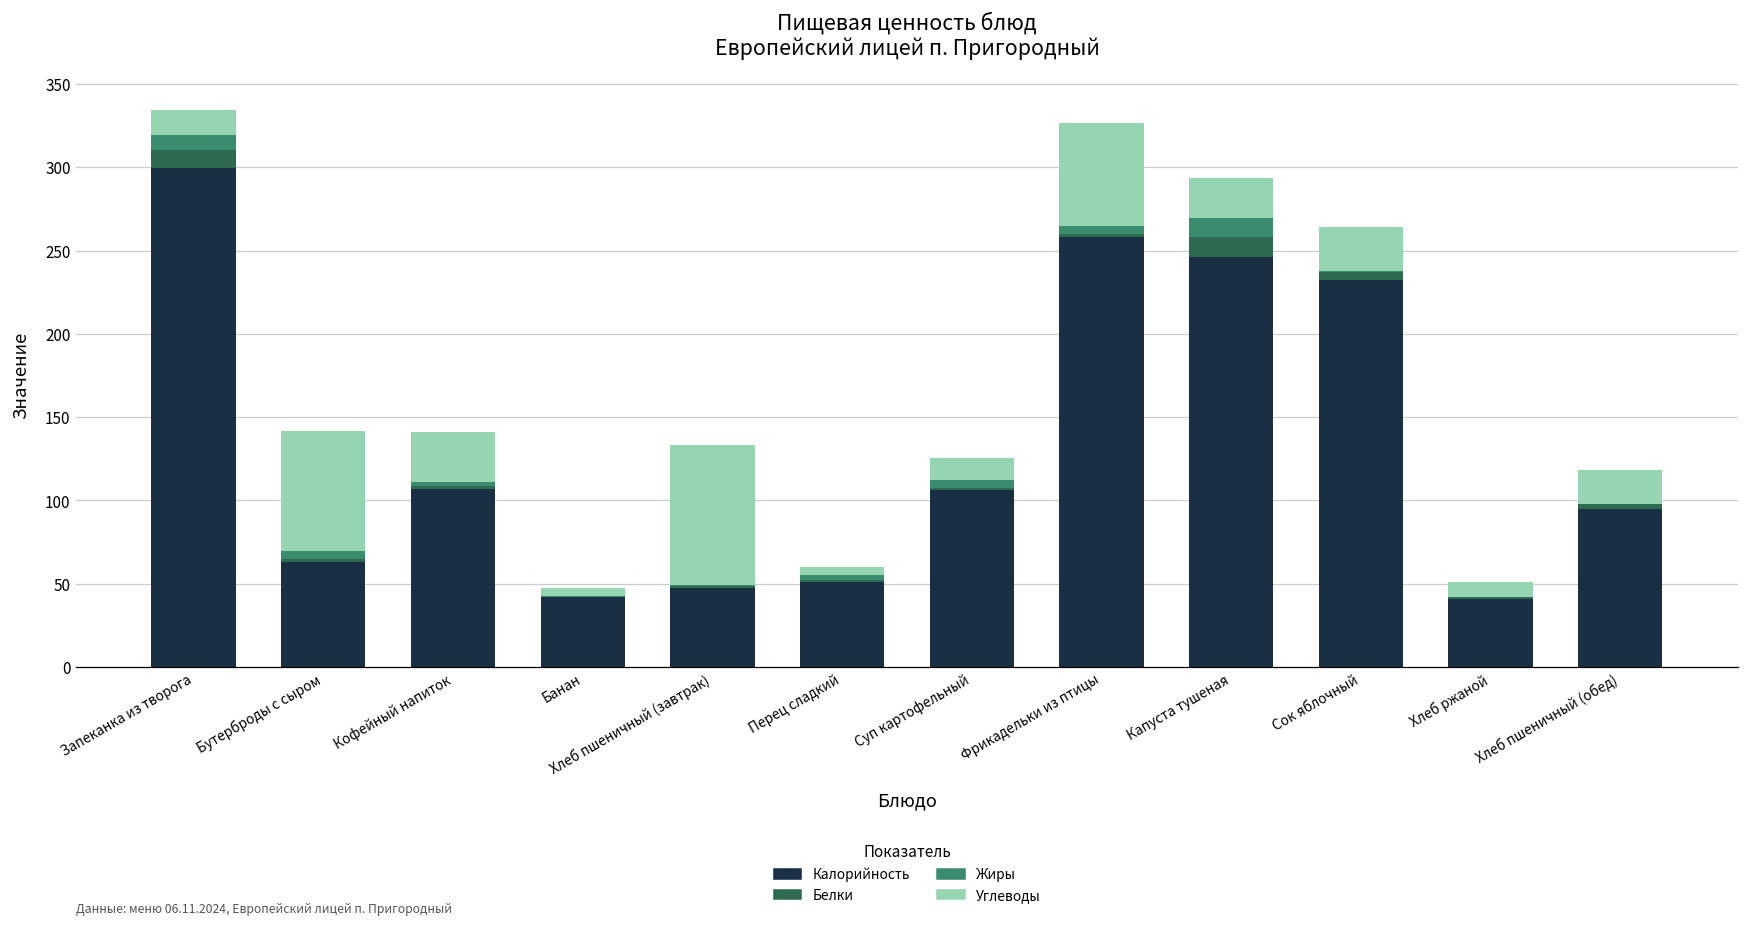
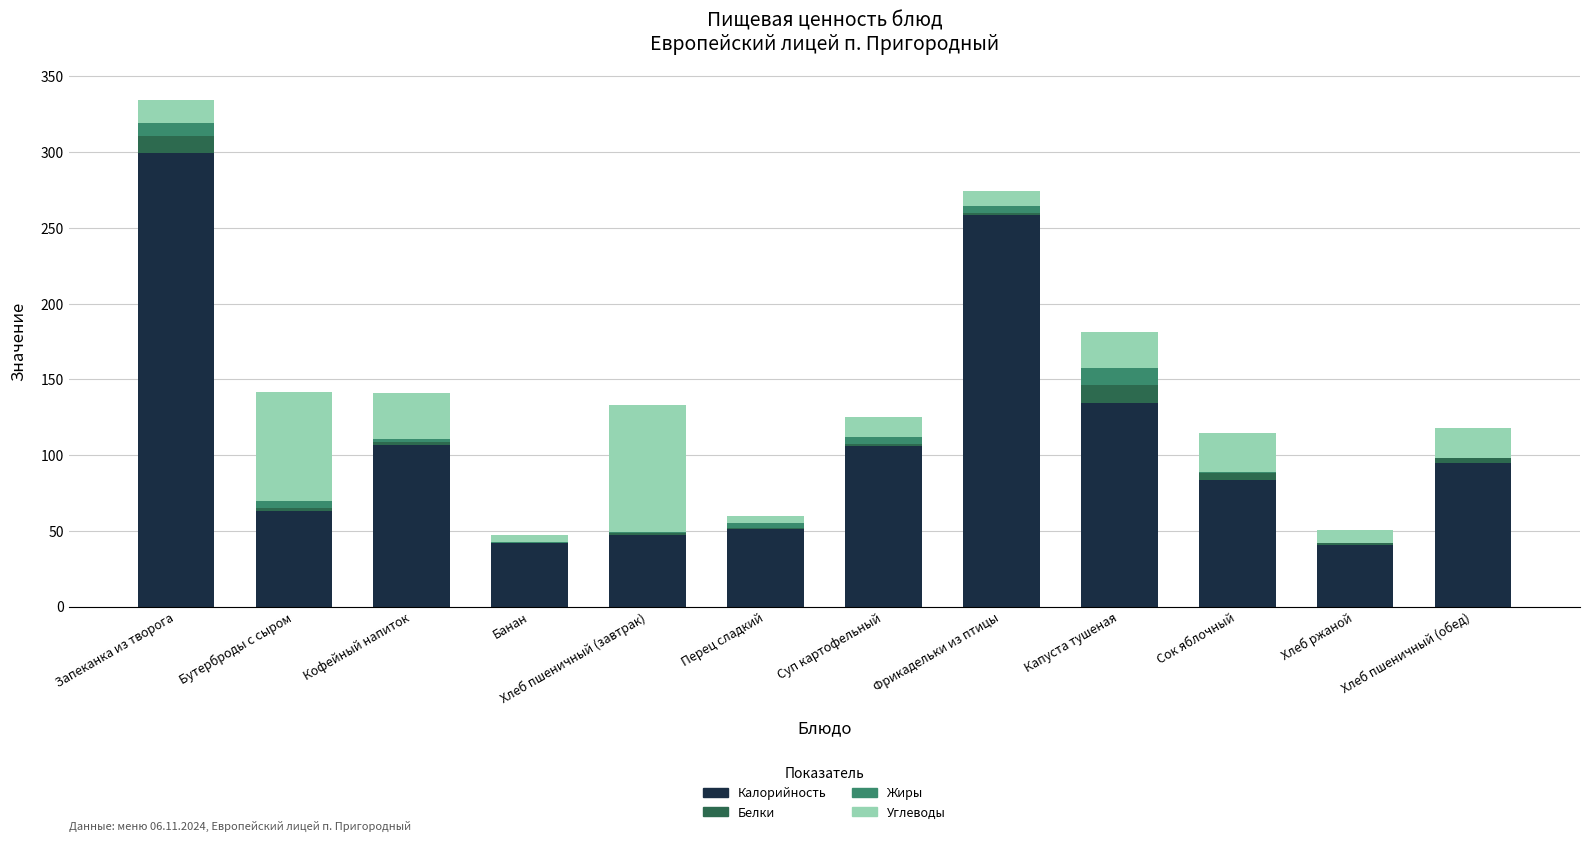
Углеводы, Фрикадельки из птицы: 62 -> 10
Калорийность, Капуста тушеная: 246 -> 134
Калорийность, Сок яблочный: 232 -> 83
